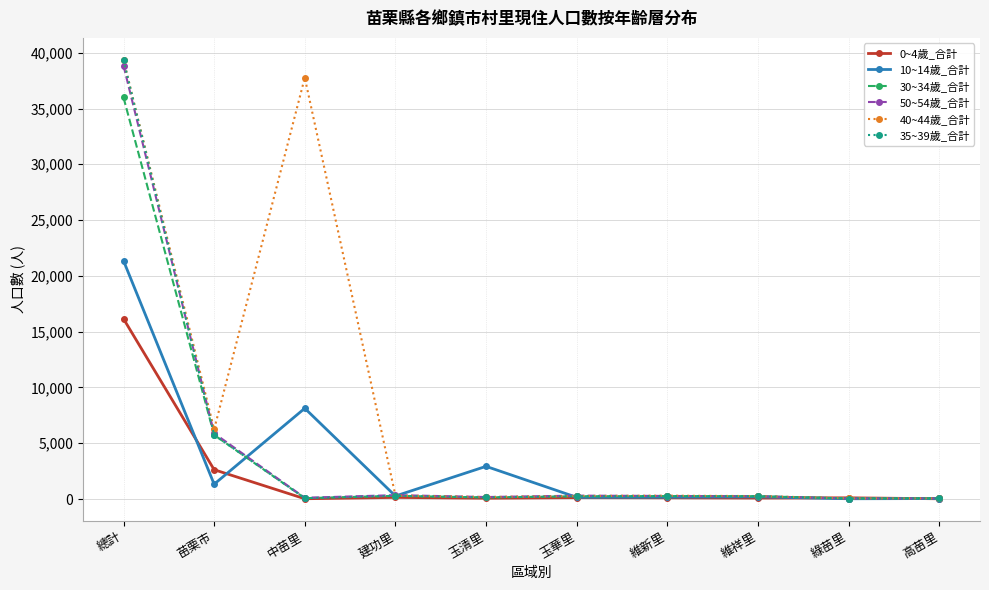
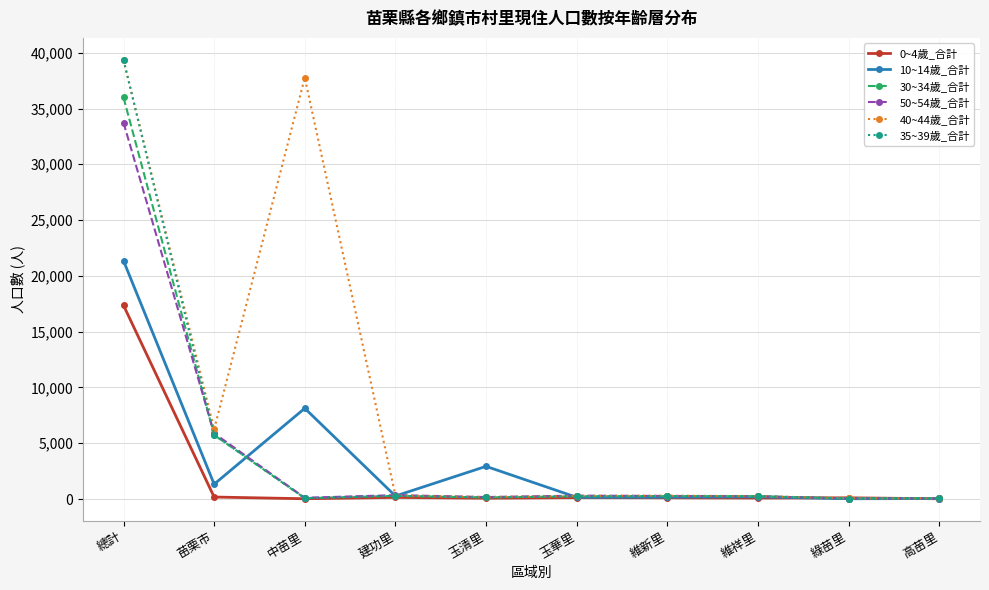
0~4歲_合計, 總計: 16,200 -> 17,400
50~54歲_合計, 總計: 38,800 -> 33,700
0~4歲_合計, 苗栗市: 2,600 -> 200
